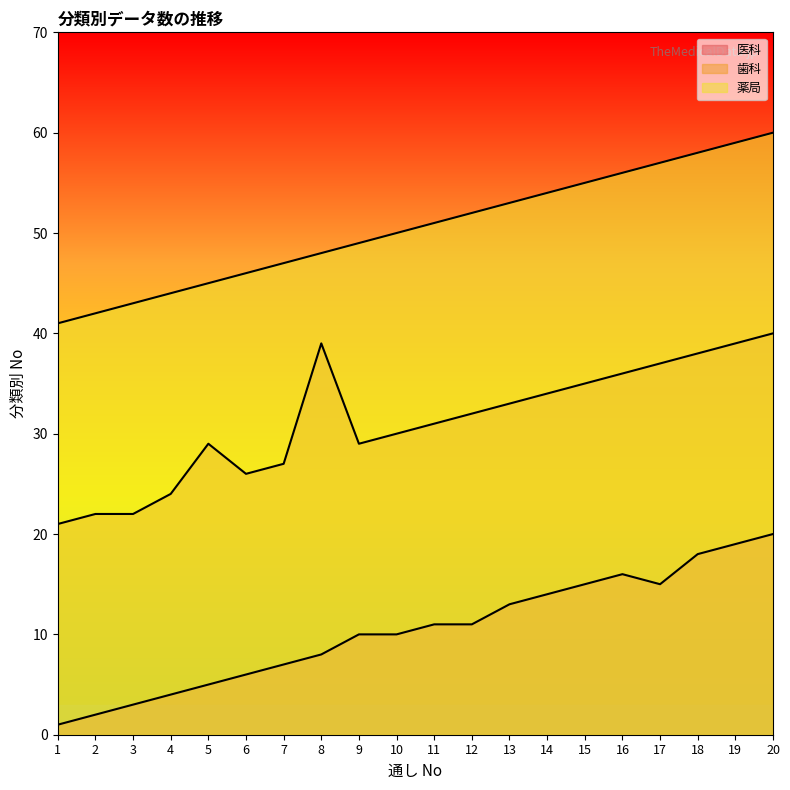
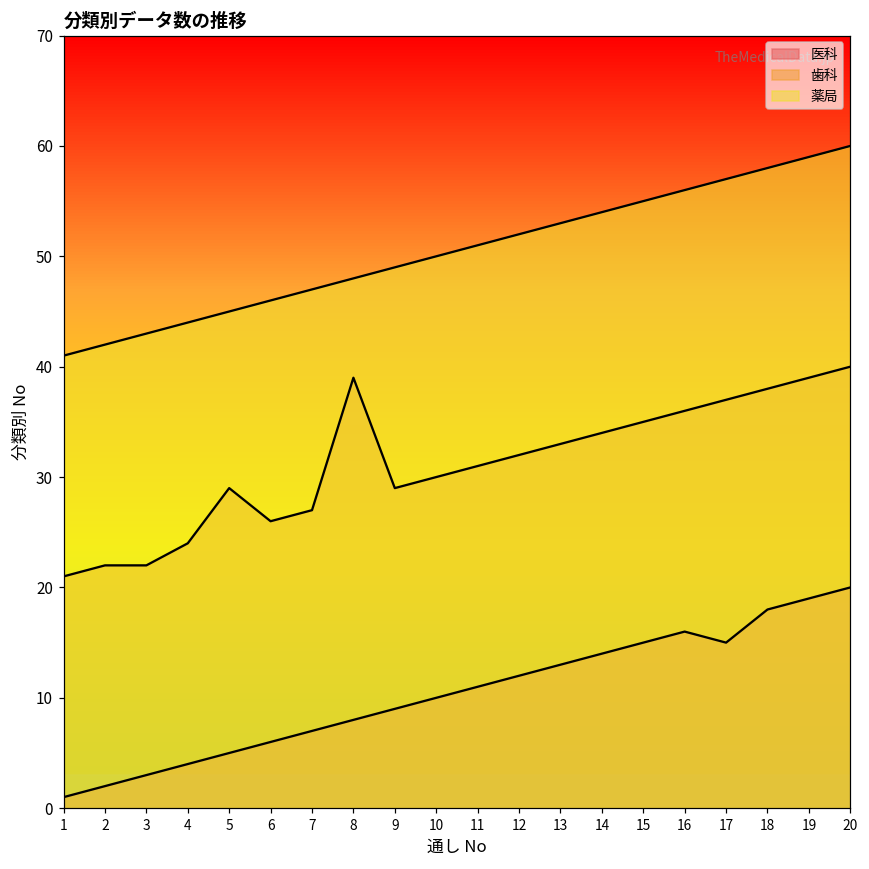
医科, 9: 10 -> 9
医科, 12: 11 -> 12
